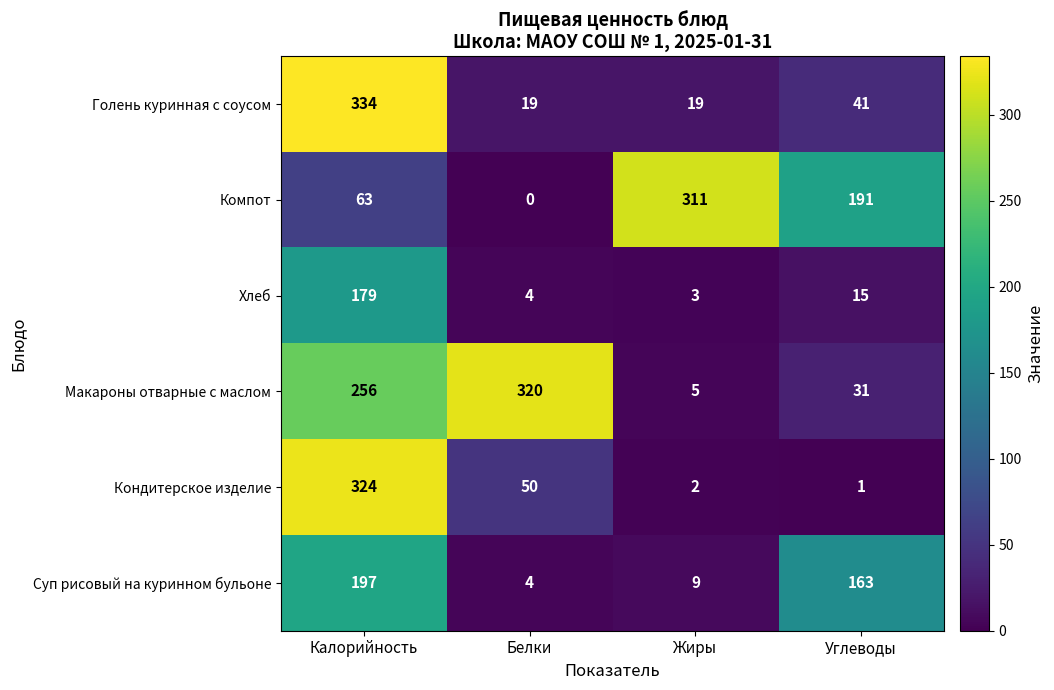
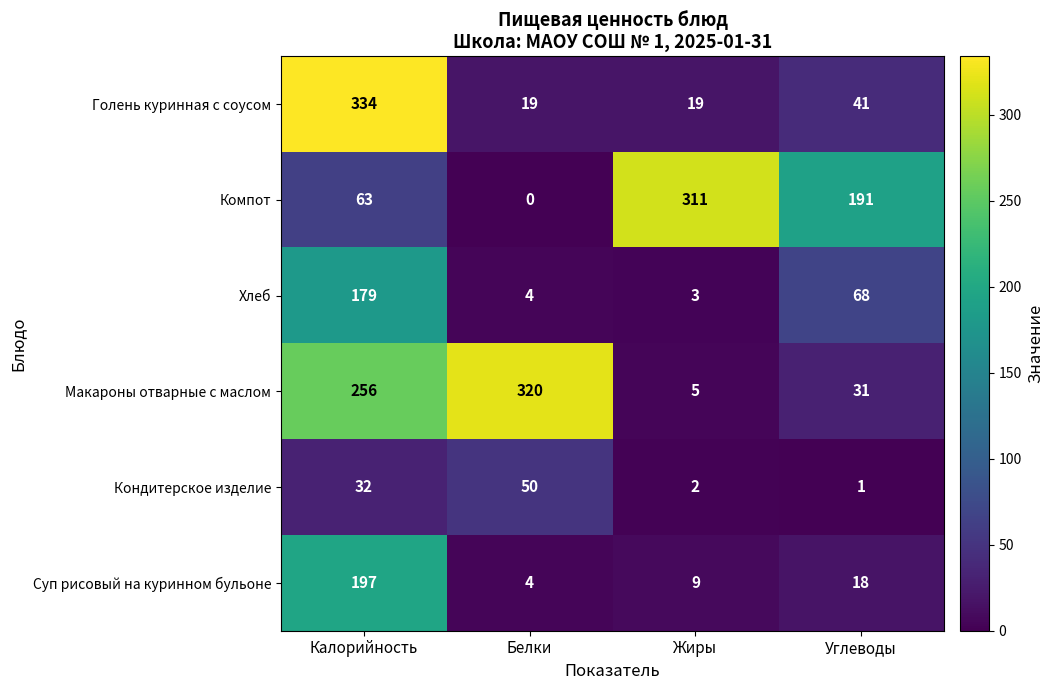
Хлеб, Углеводы: 15 -> 68
Кондитерское изделие, Калорийность: 324 -> 32
Суп рисовый на куринном бульоне, Углеводы: 163 -> 18
